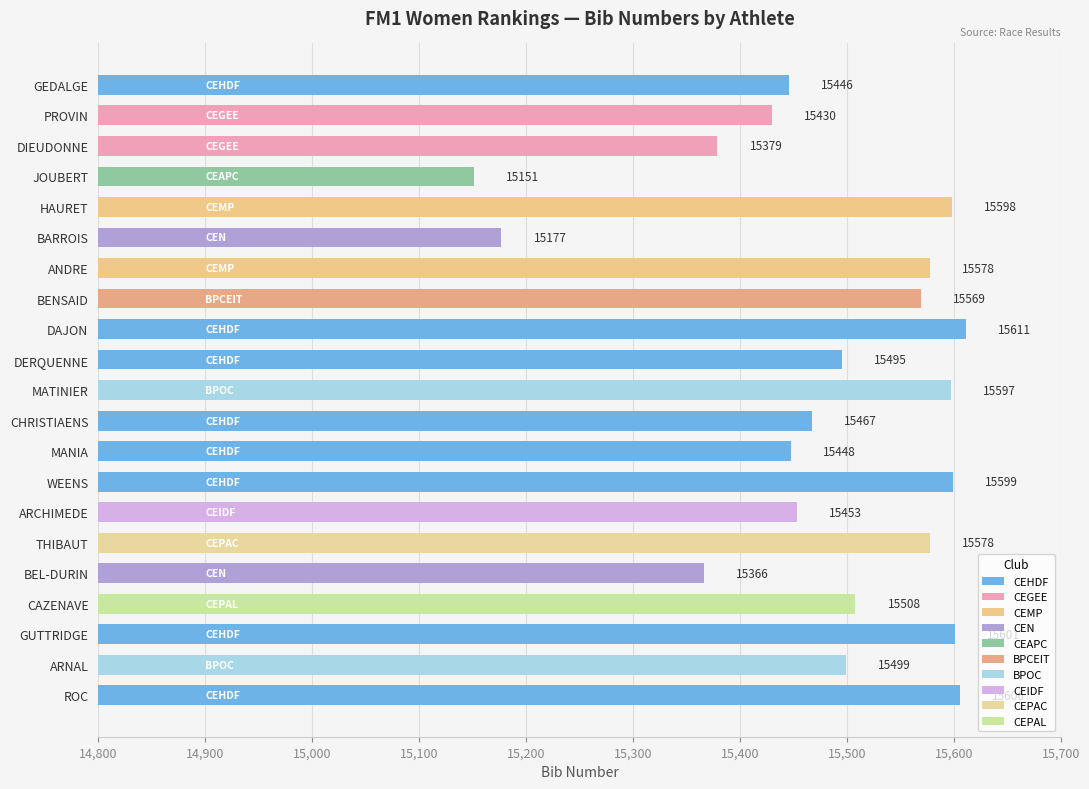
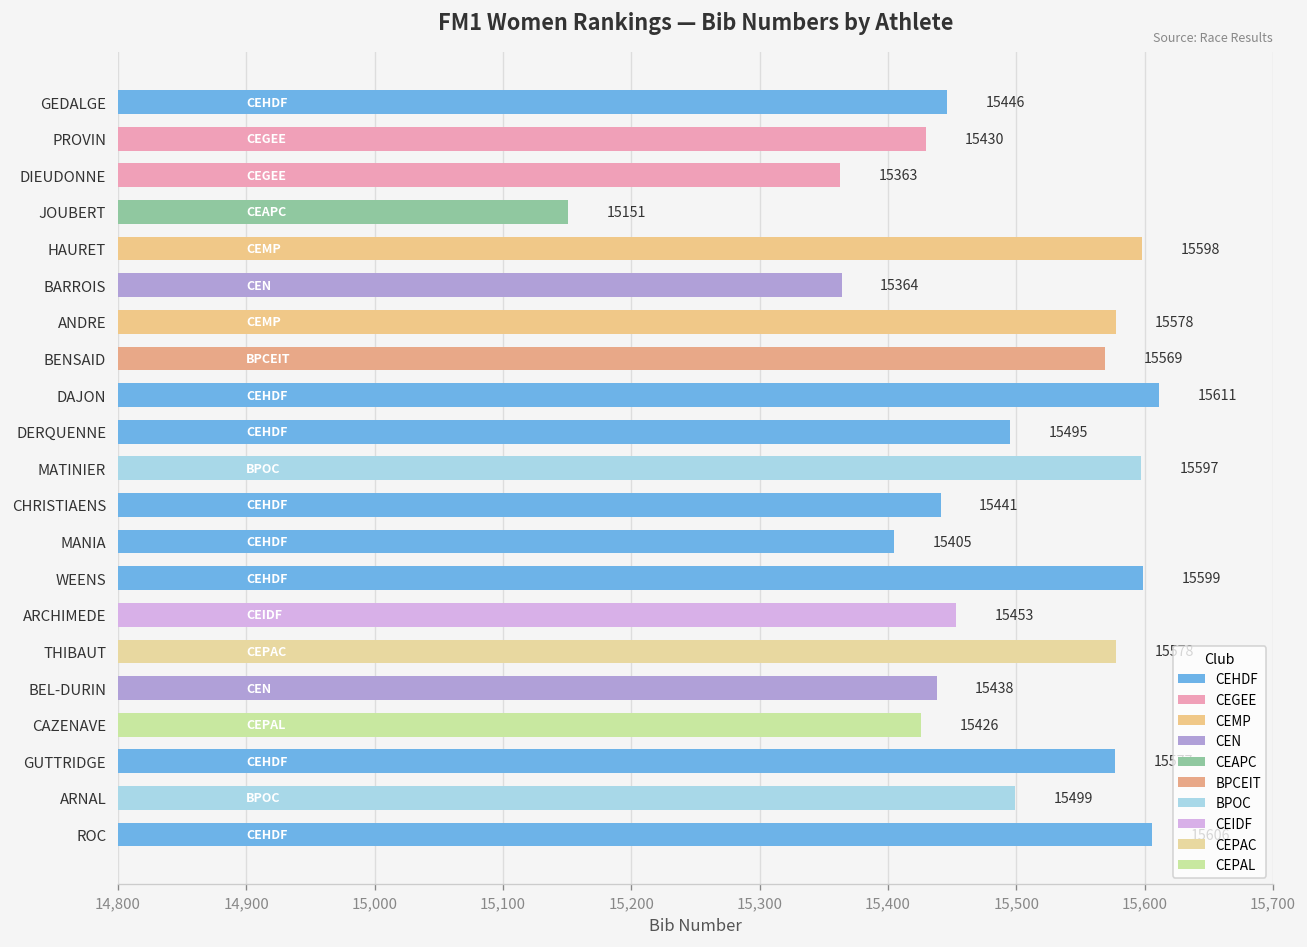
DIEUDONNE: 15379 -> 15363
BARROIS: 15177 -> 15364
CHRISTIAENS: 15467 -> 15441
MANIA: 15448 -> 15405
BEL-DURIN: 15366 -> 15438
CAZENAVE: 15508 -> 15426
GUTTRIDGE: 15,601 -> 15,577
